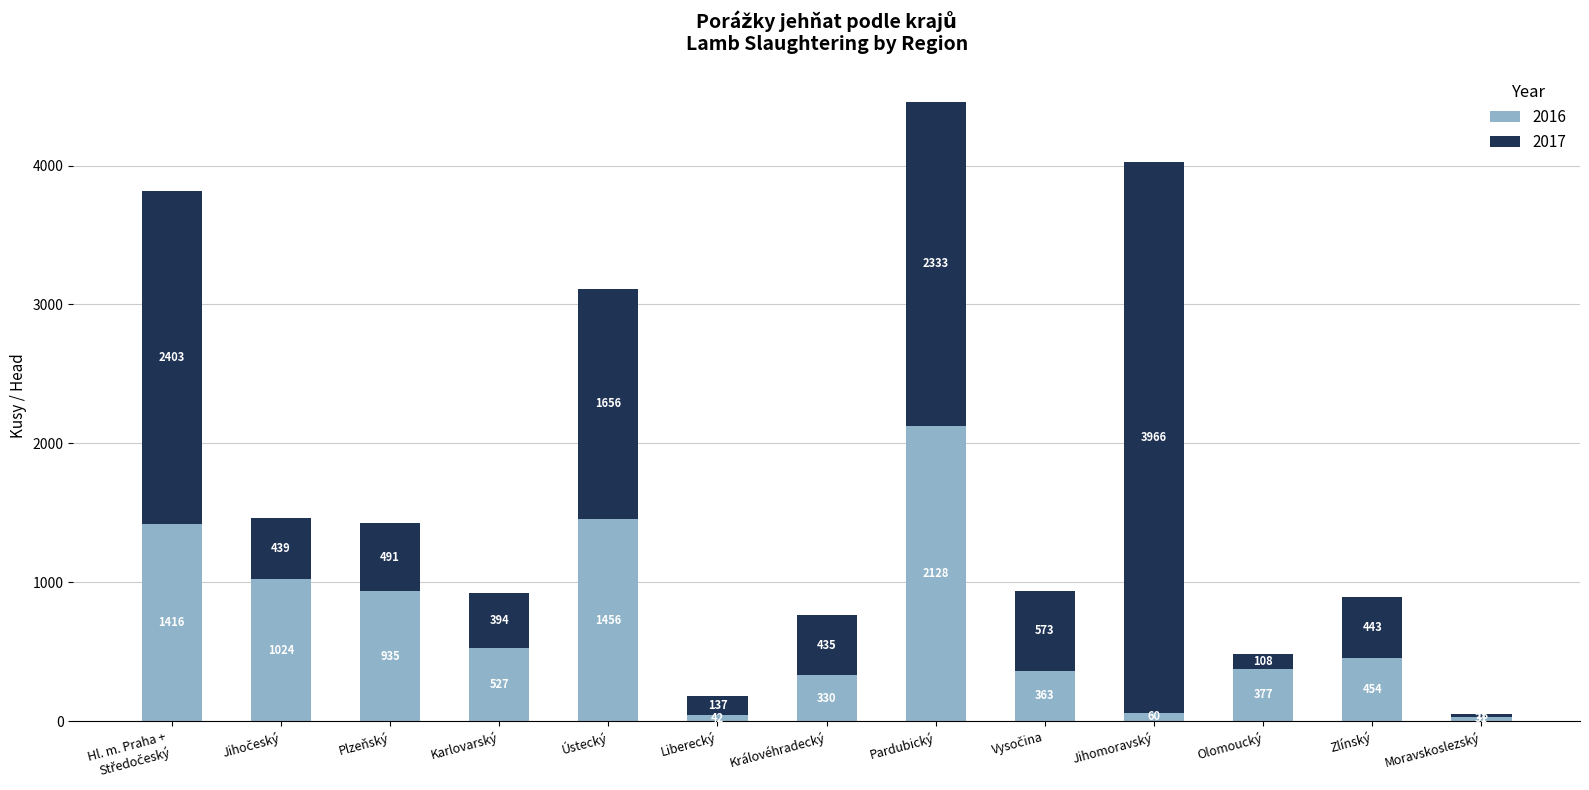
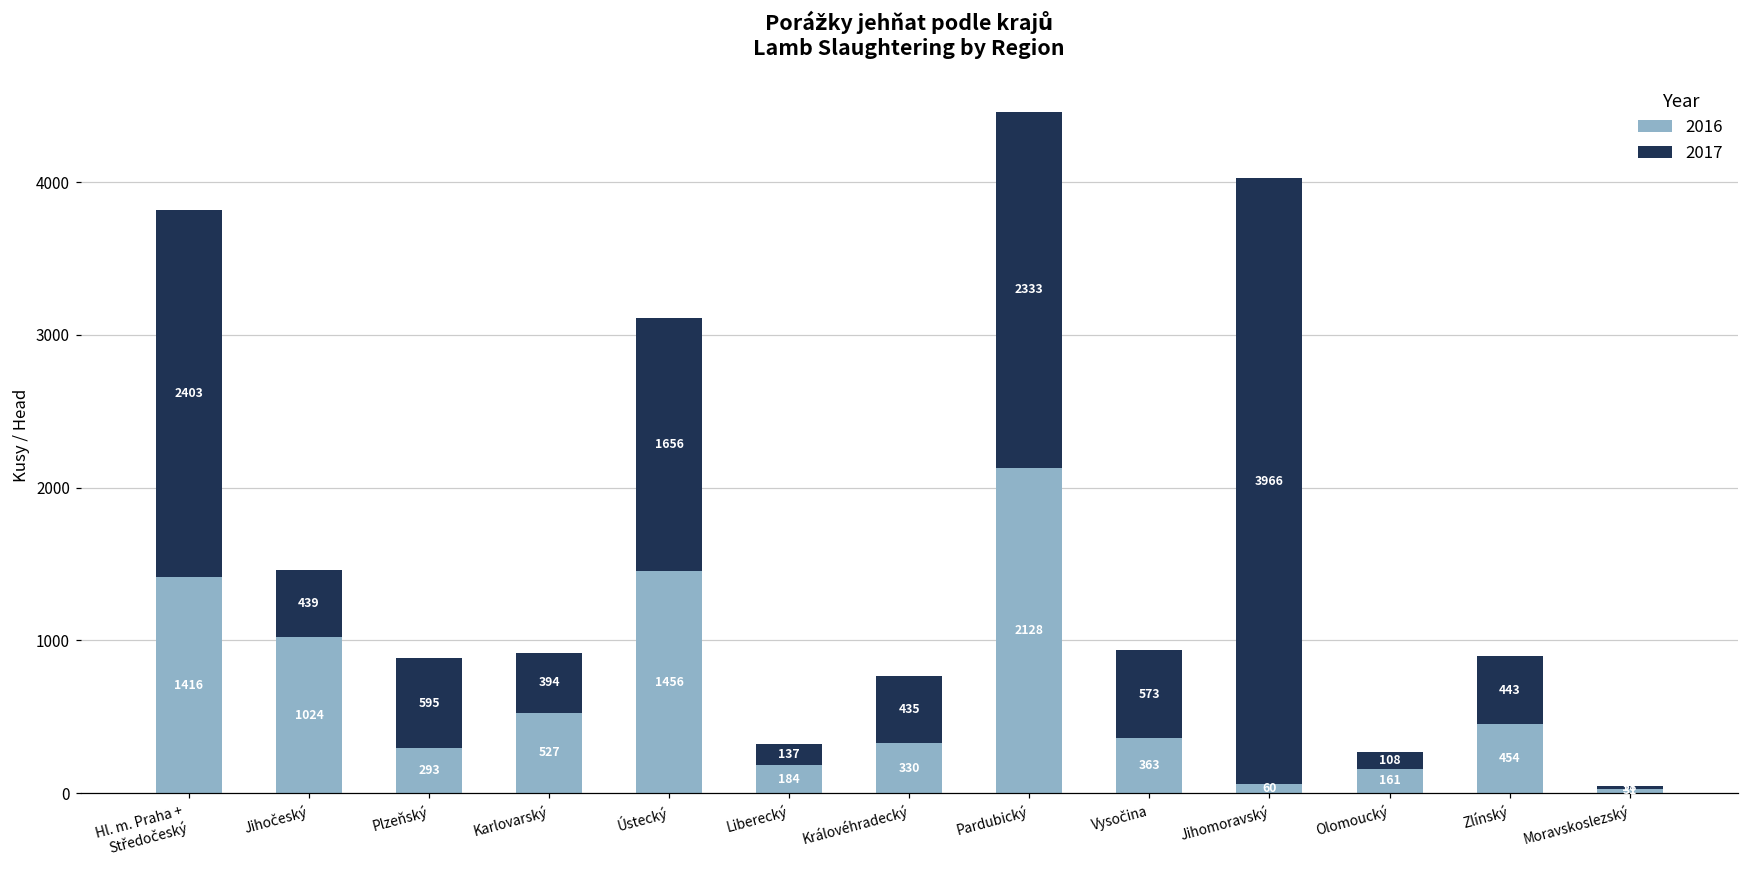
2016, Plzeňský: 935 -> 293
2017, Plzeňský: 491 -> 595
2016, Liberecký: 42 -> 184
2016, Olomoucký: 377 -> 161
